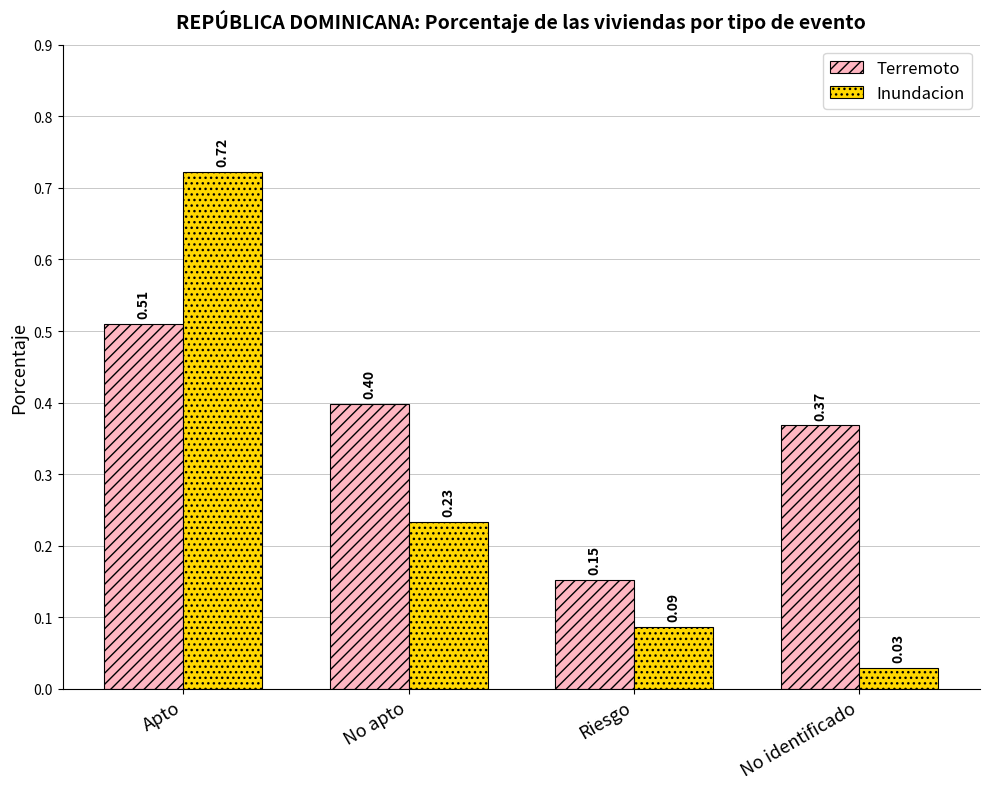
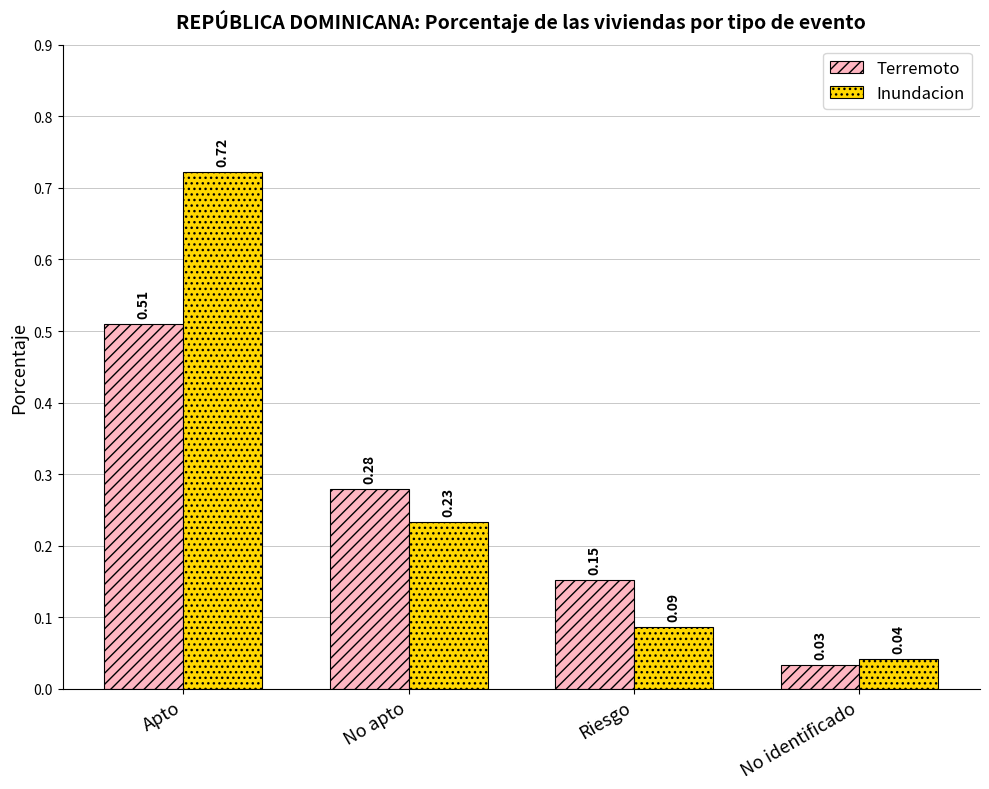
Terremoto, No apto: 0.40 -> 0.28
Terremoto, No identificado: 0.37 -> 0.03
Inundacion, No identificado: 0.03 -> 0.04
